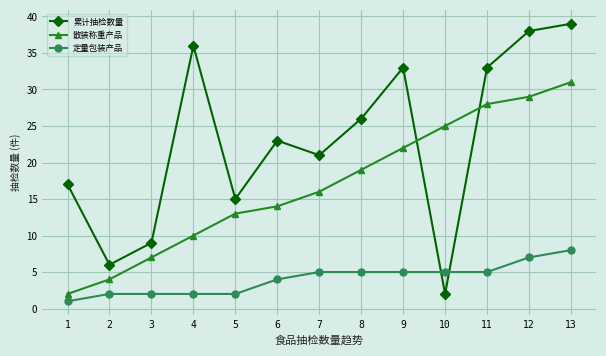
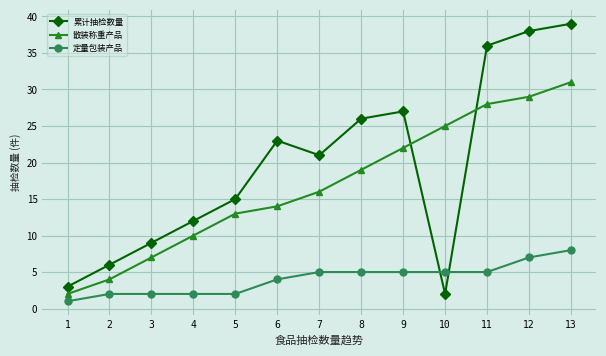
累计抽检数量, 1: 17 -> 3
累计抽检数量, 4: 36 -> 12
累计抽检数量, 9: 33 -> 27
累计抽检数量, 11: 33 -> 36
